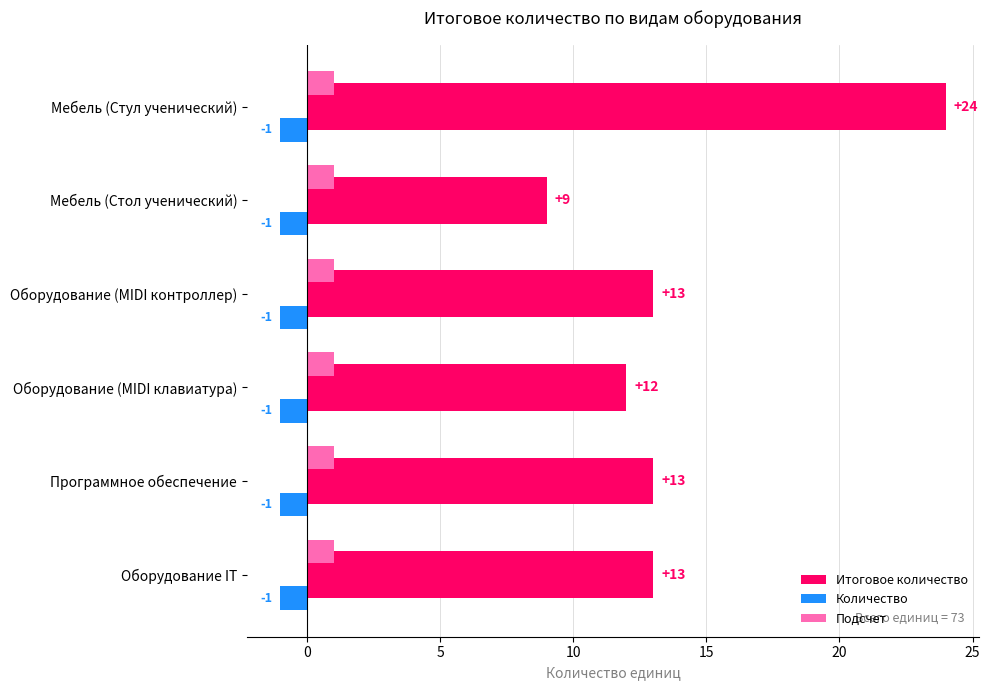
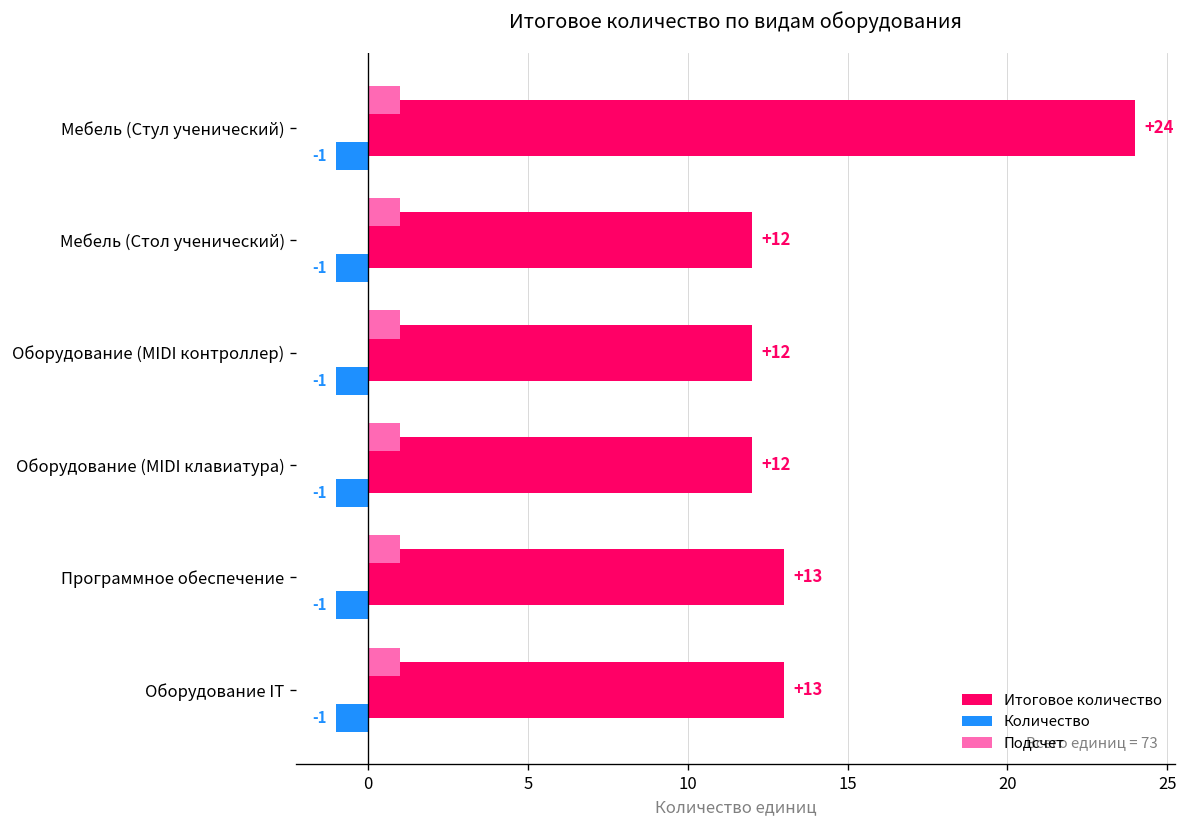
Итоговое количество, Мебель (Стол ученический): +9 -> +12
Итоговое количество, Оборудование (MIDI контроллер): +13 -> +12
